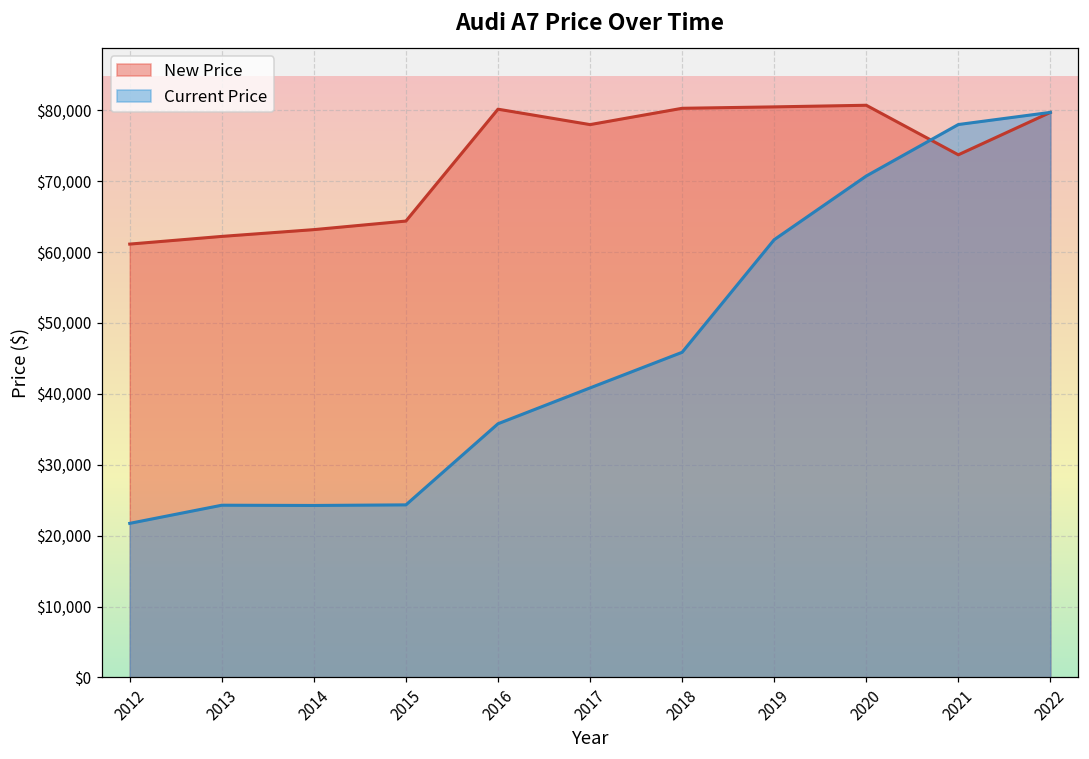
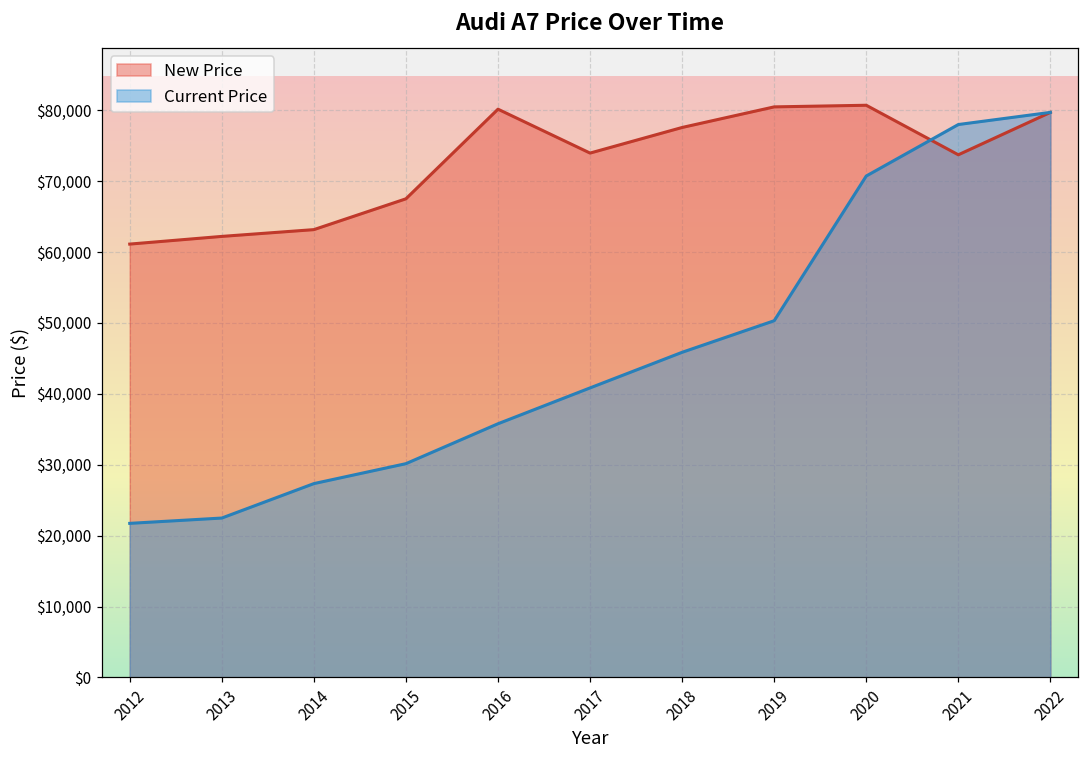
Current Price, 2013: $24,000 -> $22,000
Current Price, 2014: $24,000 -> $27,000
New Price, 2015: $64,000 -> $67,000
Current Price, 2015: $24,000 -> $30,000
New Price, 2017: $78,000 -> $74,000
New Price, 2018: $80,000 -> $78,000
Current Price, 2019: $62,000 -> $50,000
